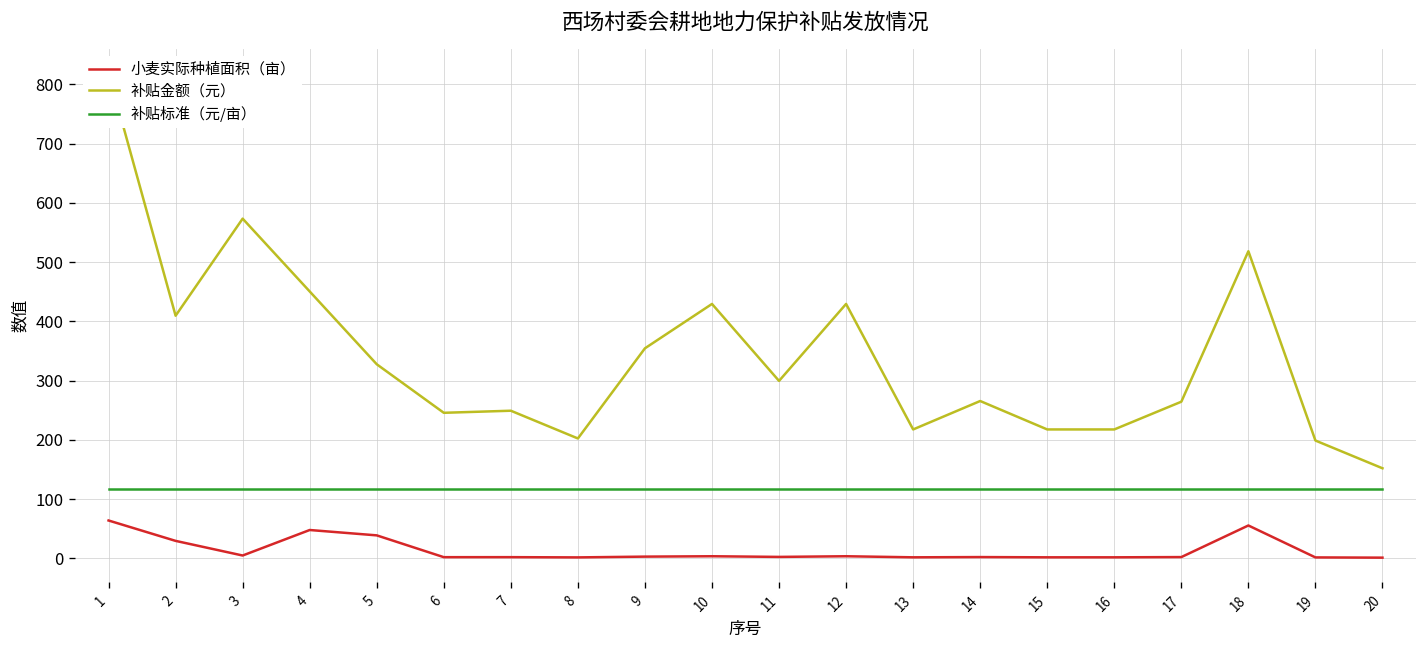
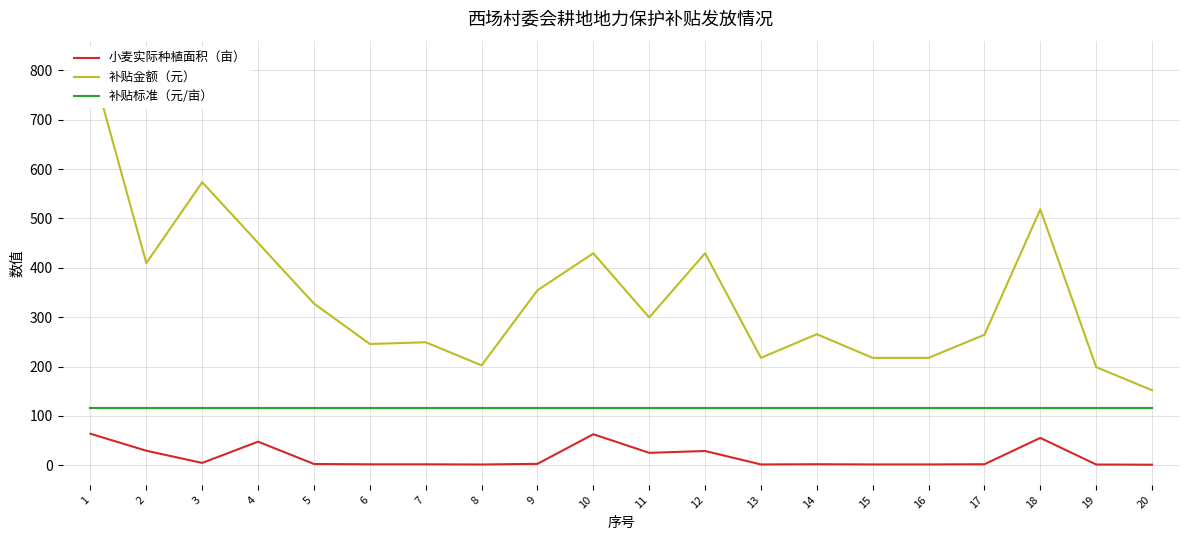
小麦实际种植面积（亩）, 5: 40 -> 0
小麦实际种植面积（亩）, 10: 0 -> 60
小麦实际种植面积（亩）, 11: 0 -> 30
小麦实际种植面积（亩）, 12: 0 -> 30
